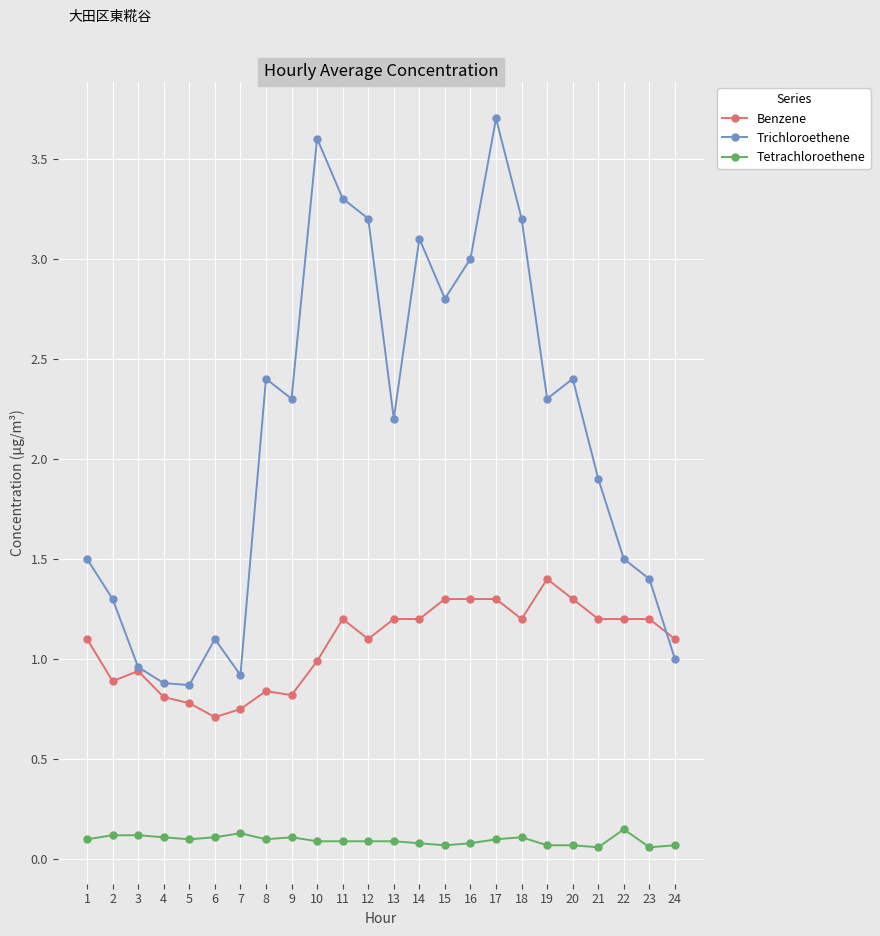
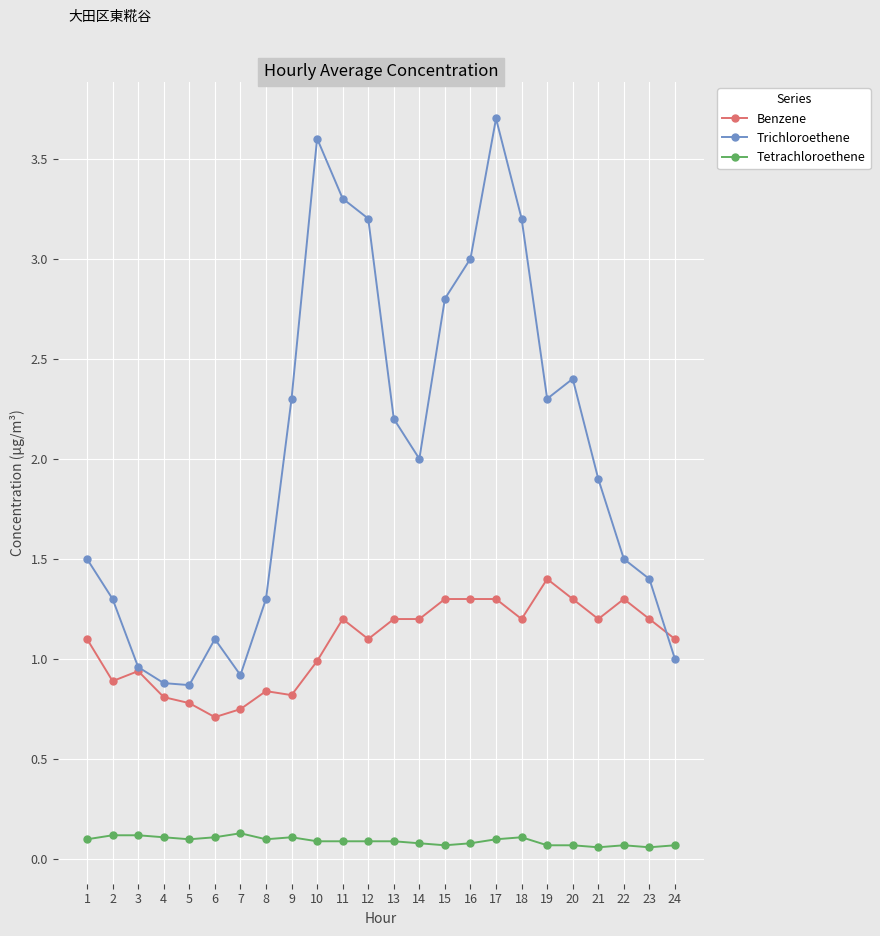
Trichloroethene, 8: 2.4 -> 1.3
Trichloroethene, 14: 3.1 -> 2.0
Benzene, 22: 1.2 -> 1.3
Tetrachloroethene, 22: 0.15 -> 0.07
